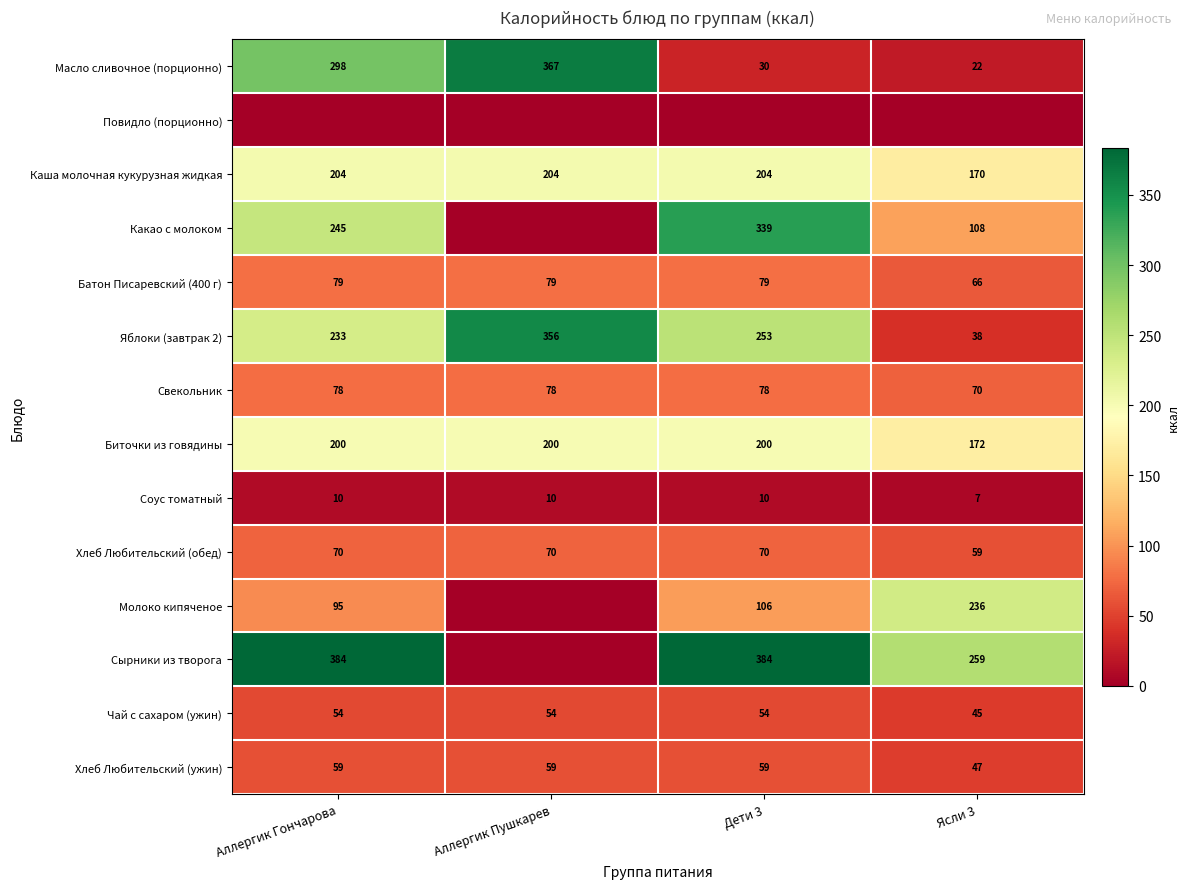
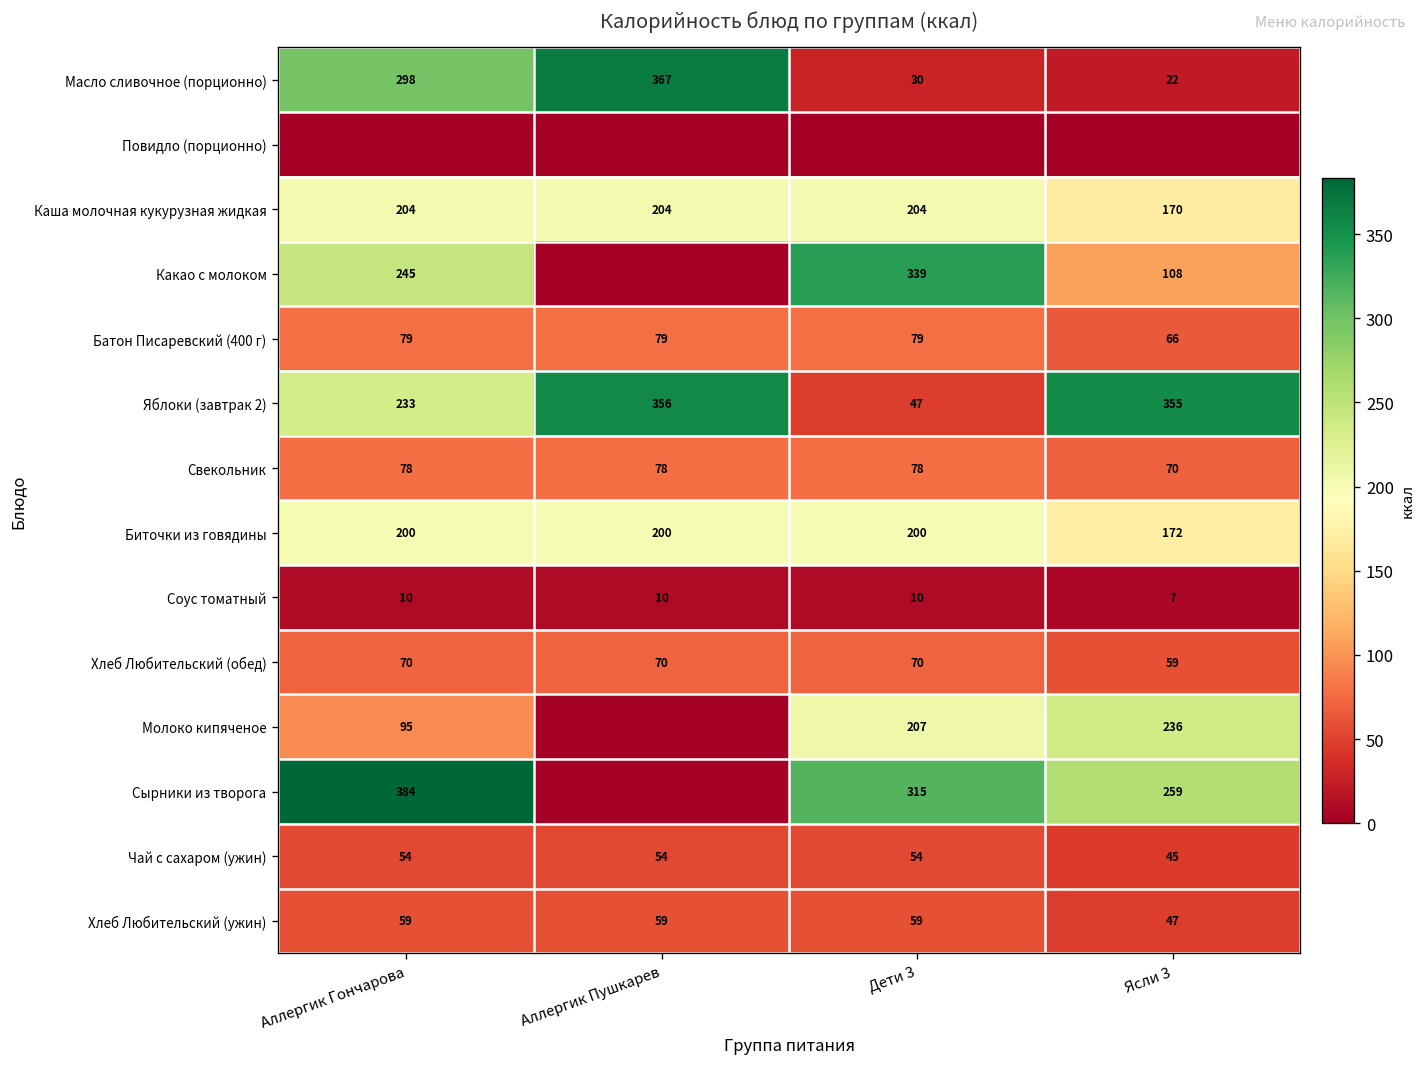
Яблоки (завтрак 2), Дети 3: 253 -> 47
Яблоки (завтрак 2), Ясли 3: 38 -> 355
Молоко кипяченое, Дети 3: 106 -> 207
Сырники из творога, Дети 3: 384 -> 315
